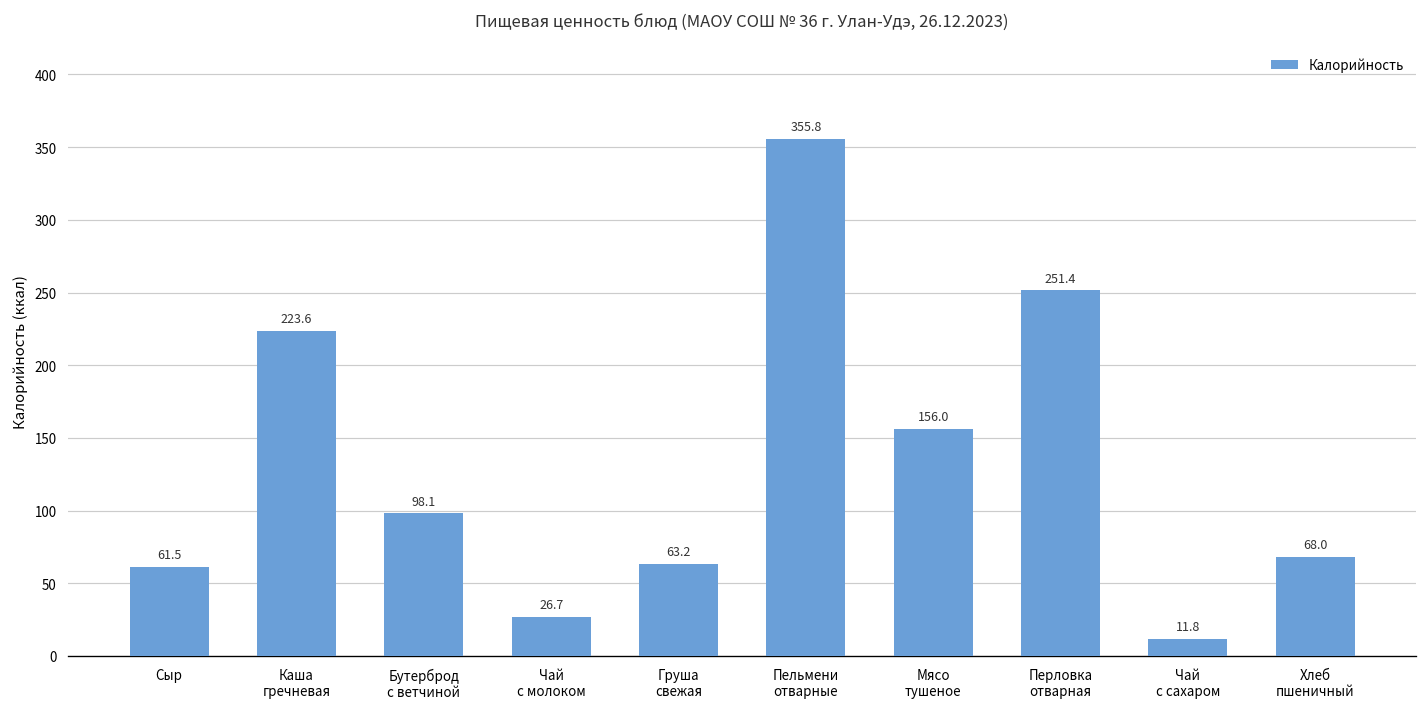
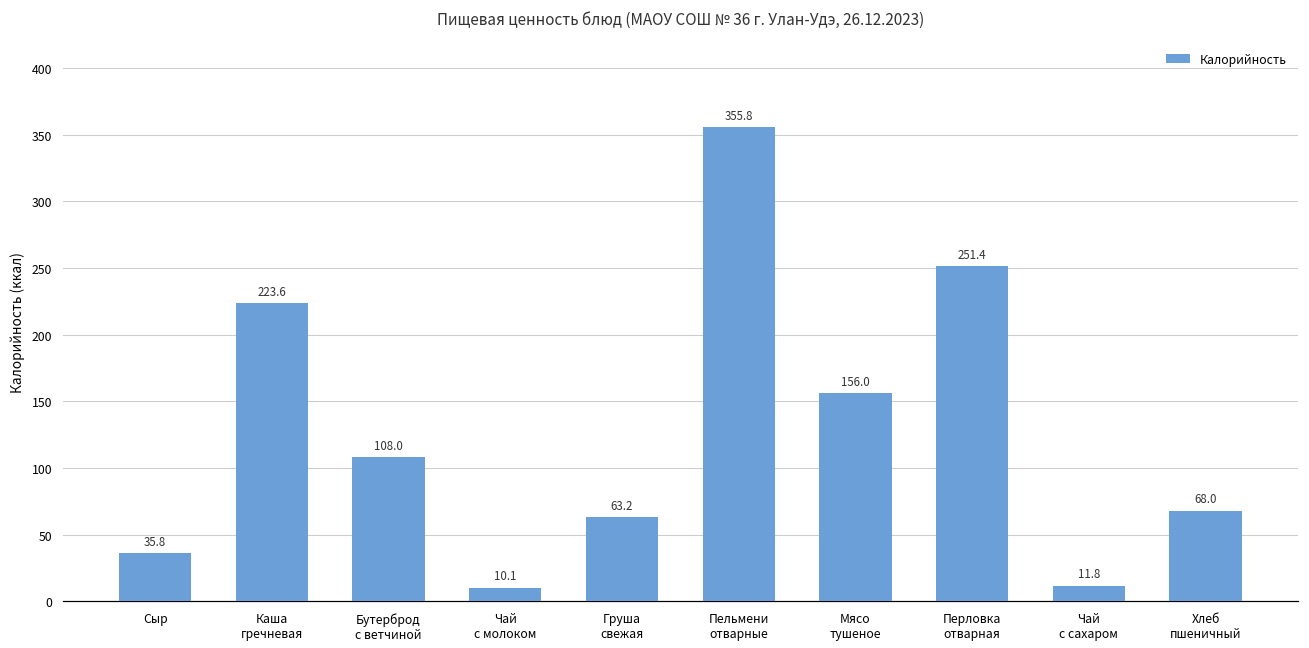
Сыр: 61.5 -> 35.8
Бутерброд с ветчиной: 98.1 -> 108.0
Чай с молоком: 26.7 -> 10.1
